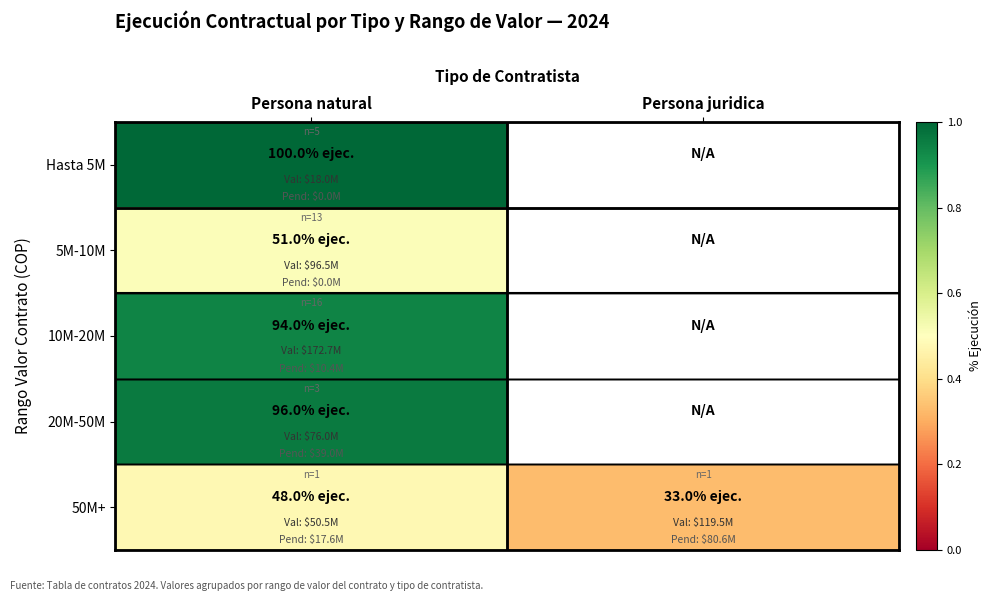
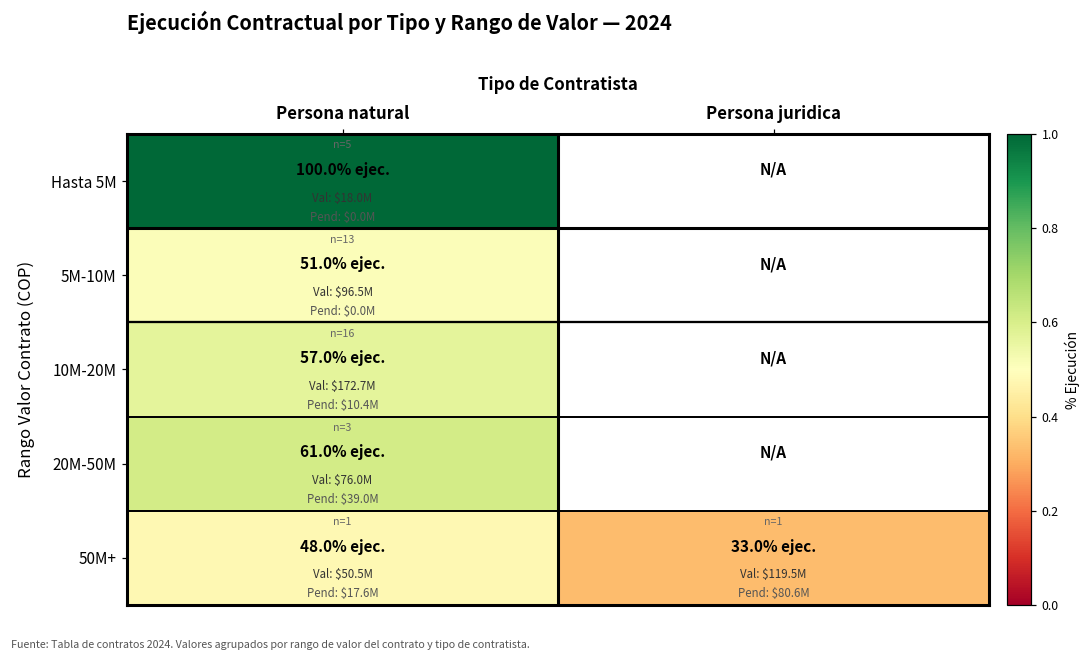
10M-20M, Persona natural: 94.0% -> 57.0%
20M-50M, Persona natural: 96.0% -> 61.0%
